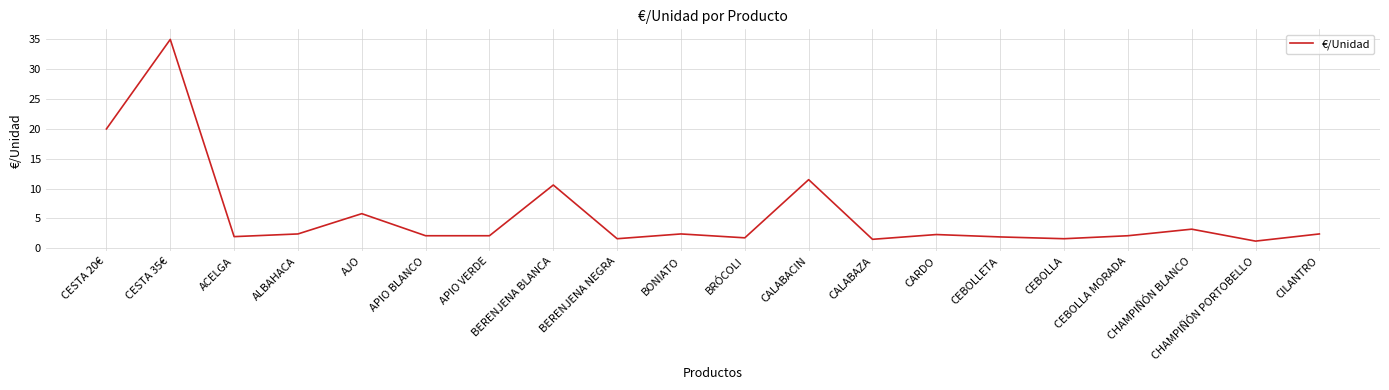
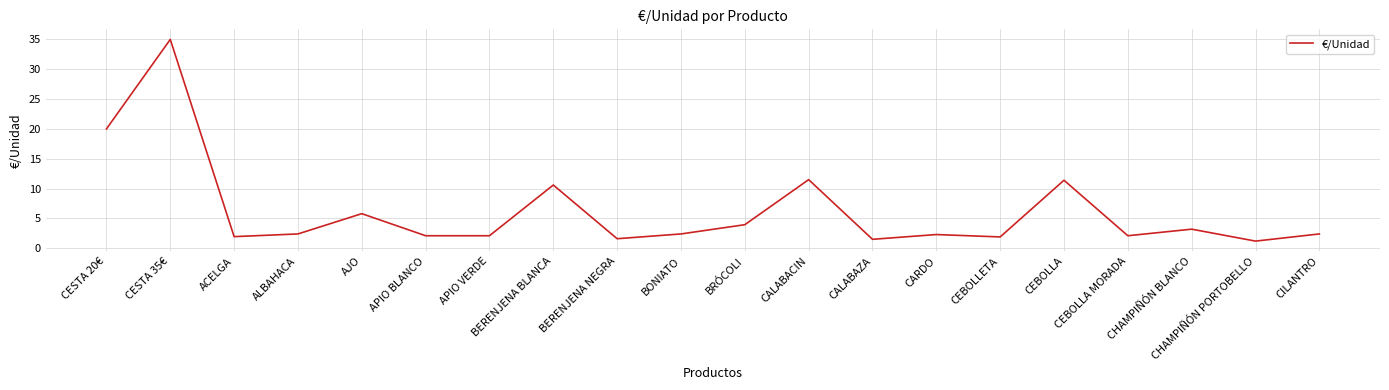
BRÓCOLI: 2 -> 4
CEBOLLA: 2 -> 11
